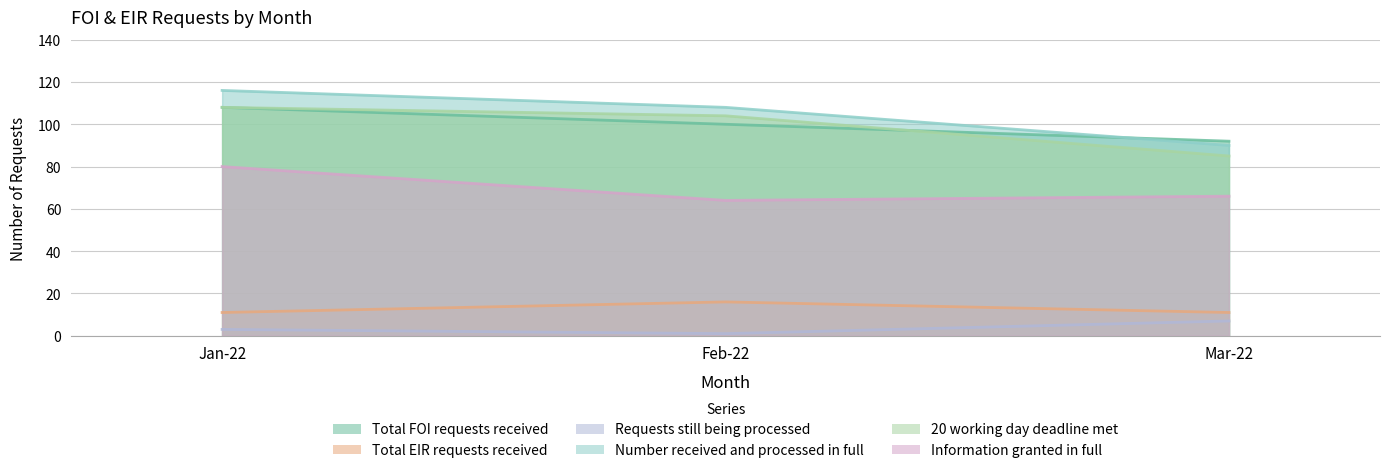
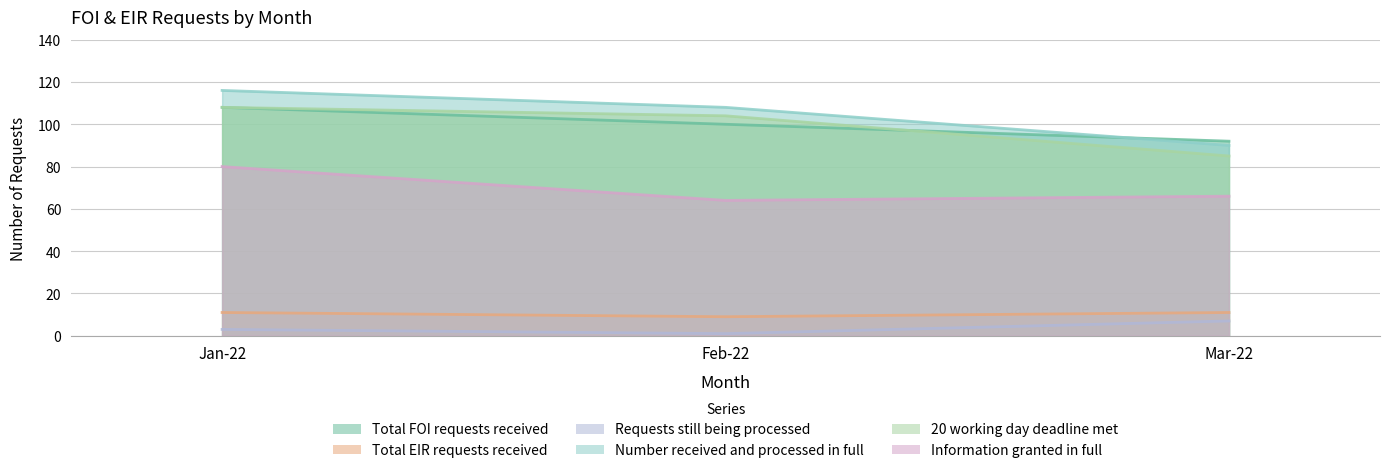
Total EIR requests received, Feb-22: 16 -> 9
